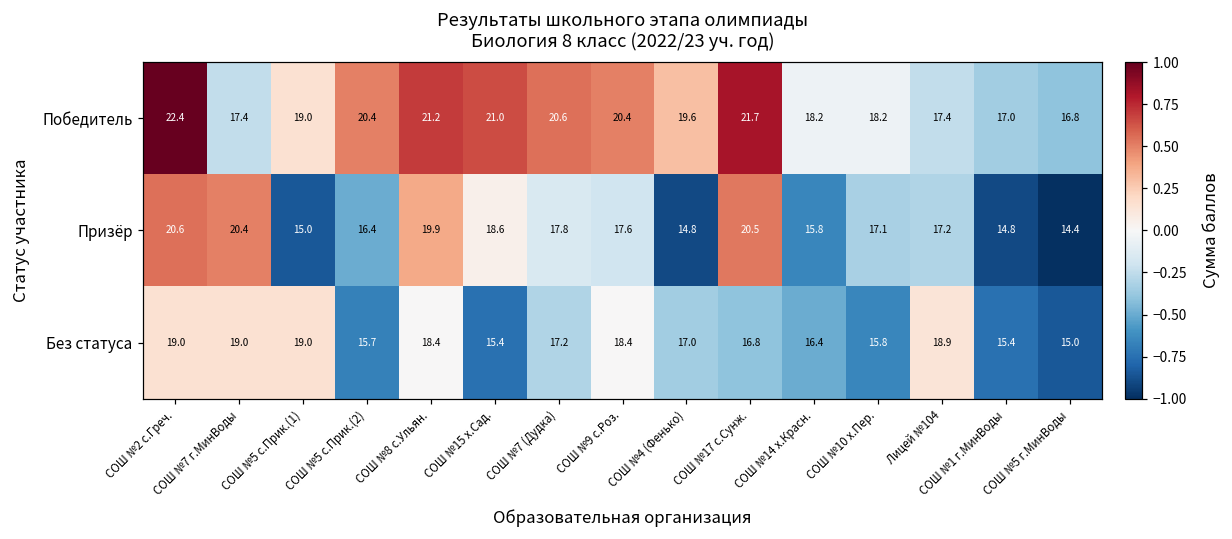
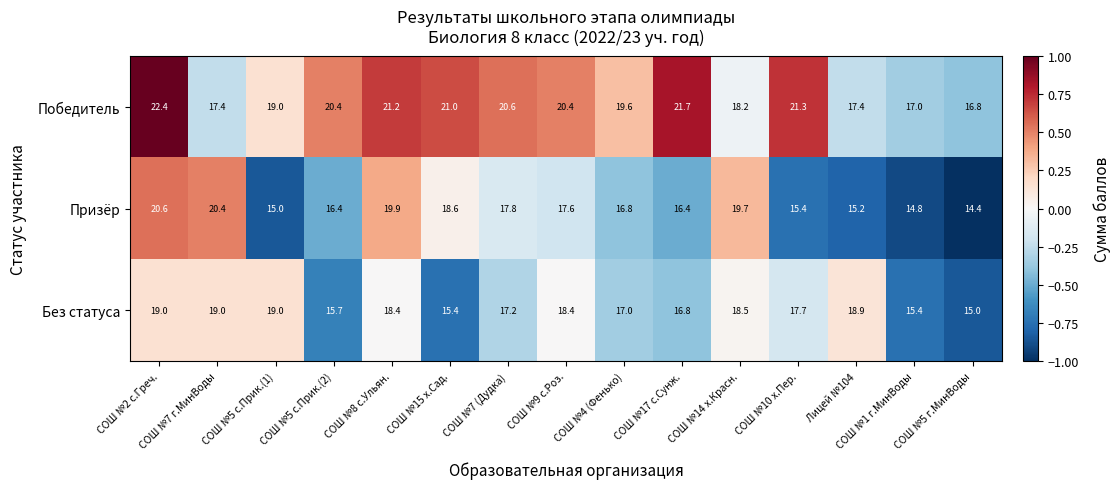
Победитель, СОШ №10 х.Пер.: 18.2 -> 21.3
Призёр, СОШ №4 (Фенько): 14.8 -> 16.8
Призёр, СОШ №17 с.Сунж.: 20.5 -> 16.4
Призёр, СОШ №14 х.Красн.: 15.8 -> 19.7
Призёр, СОШ №10 х.Пер.: 17.1 -> 15.4
Призёр, Лицей №104: 17.2 -> 15.2
Без статуса, СОШ №14 х.Красн.: 16.4 -> 18.5
Без статуса, СОШ №10 х.Пер.: 15.8 -> 17.7
